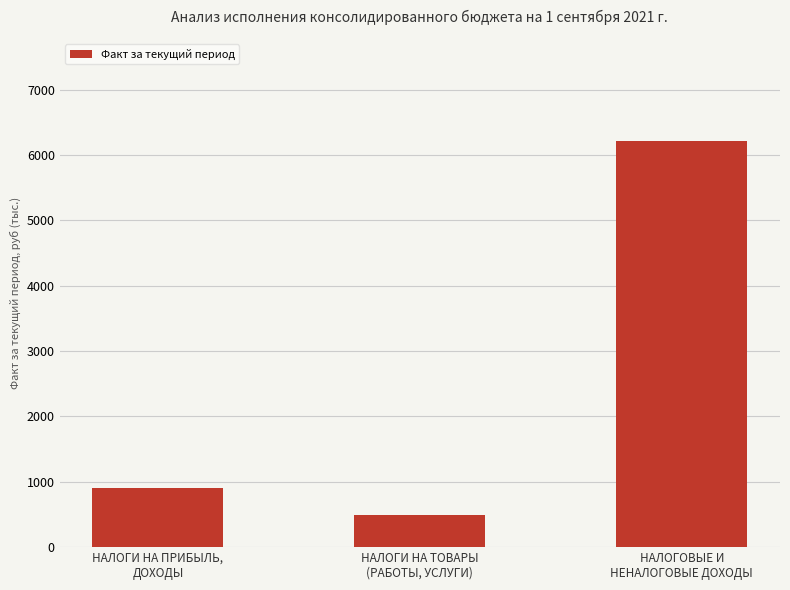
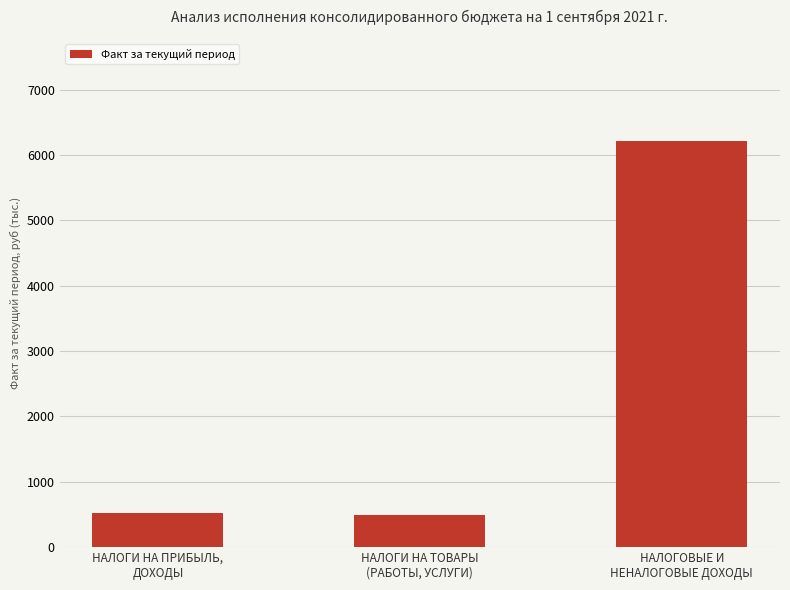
НАЛОГИ НА ПРИБЫЛЬ, ДОХОДЫ: 900 -> 500
